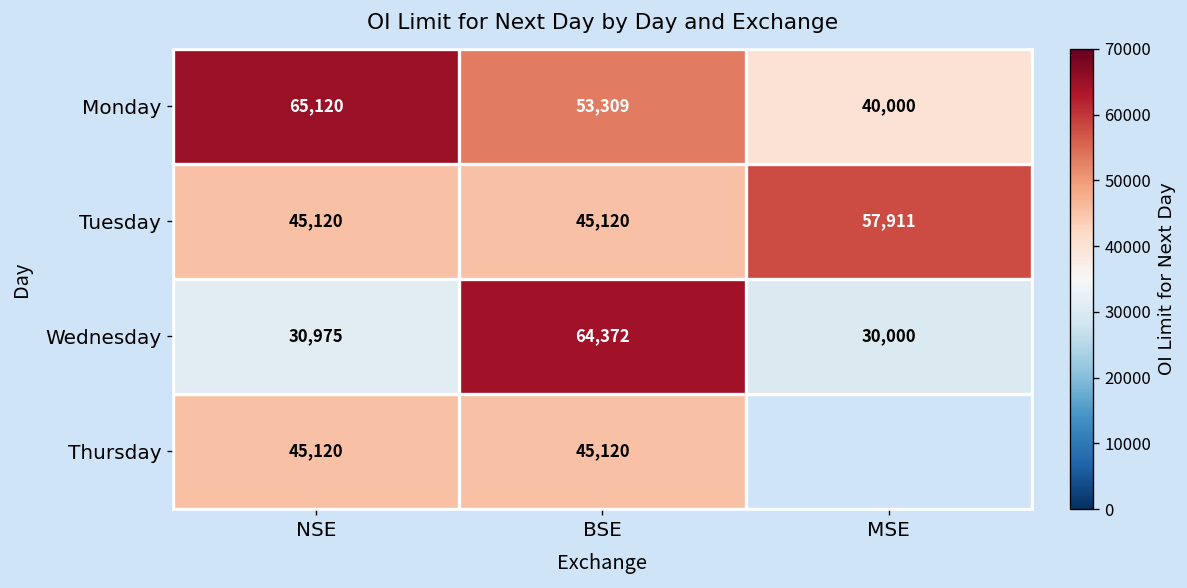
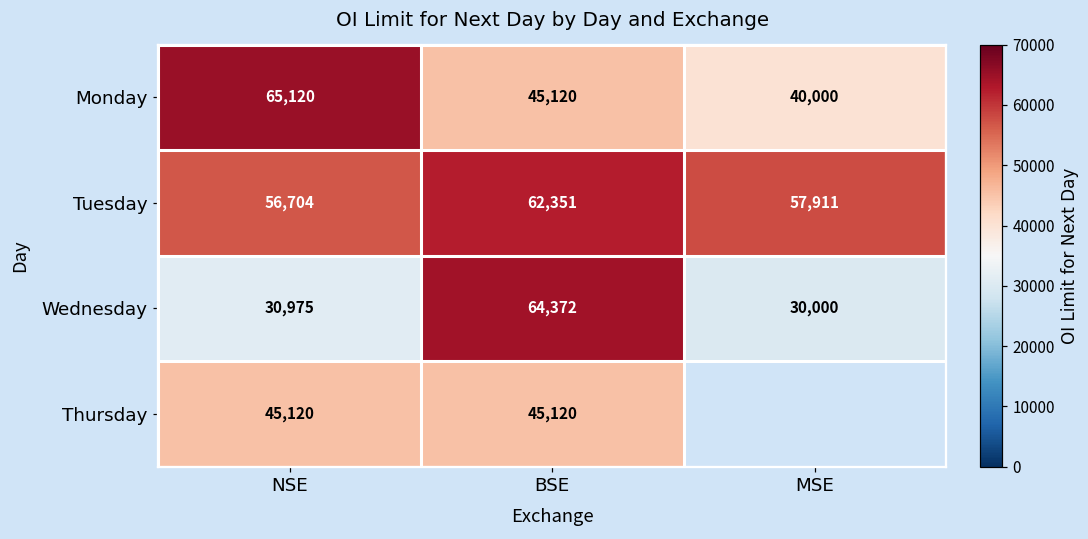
Monday, BSE: 53,309 -> 45,120
Tuesday, NSE: 45,120 -> 56,704
Tuesday, BSE: 45,120 -> 62,351
